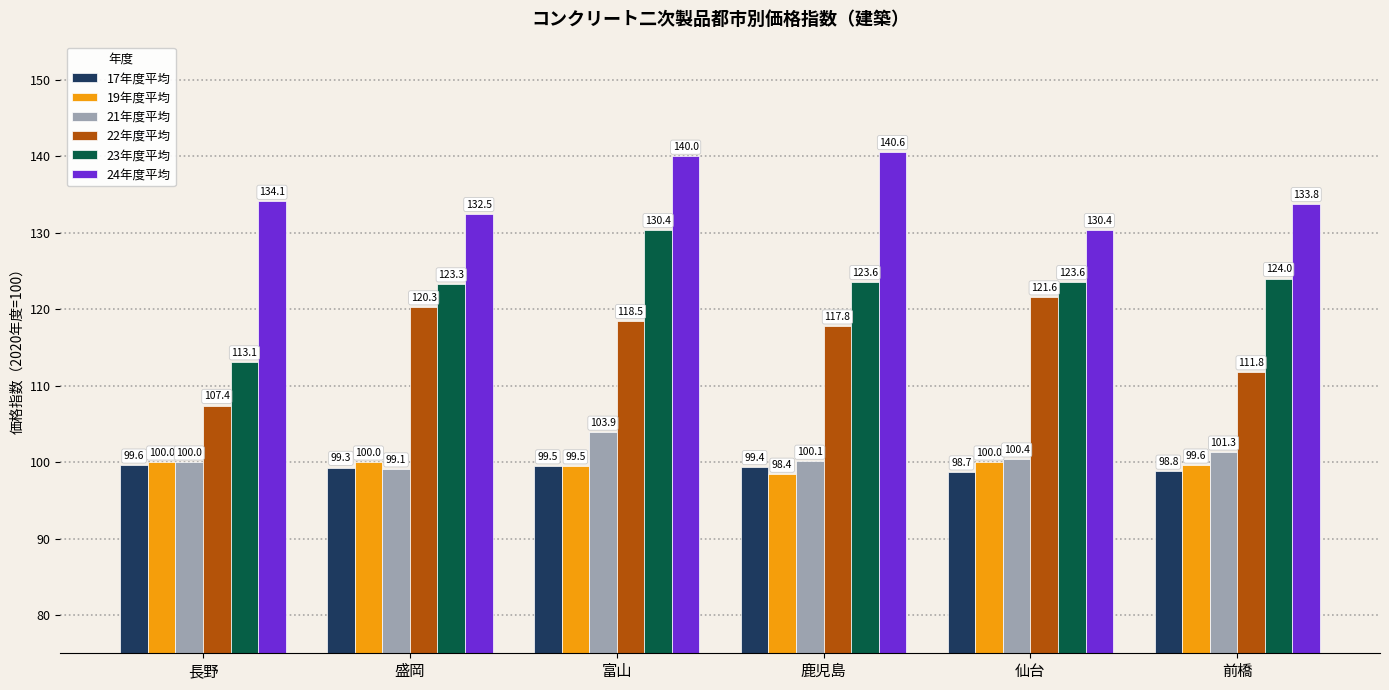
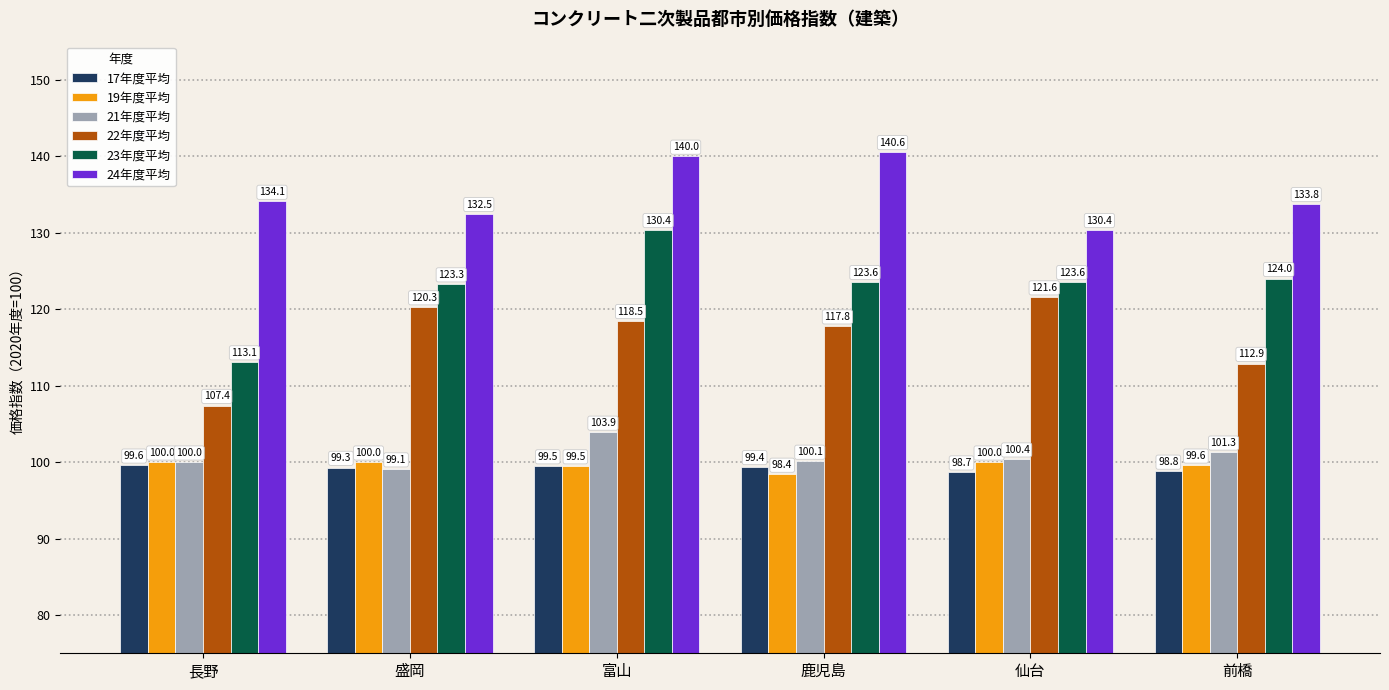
22年度平均, 前橋: 111.8 -> 112.9
